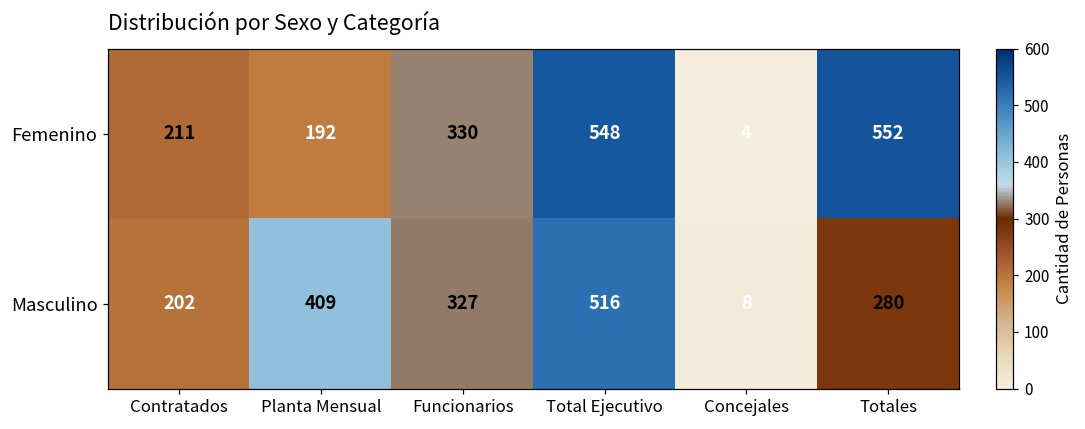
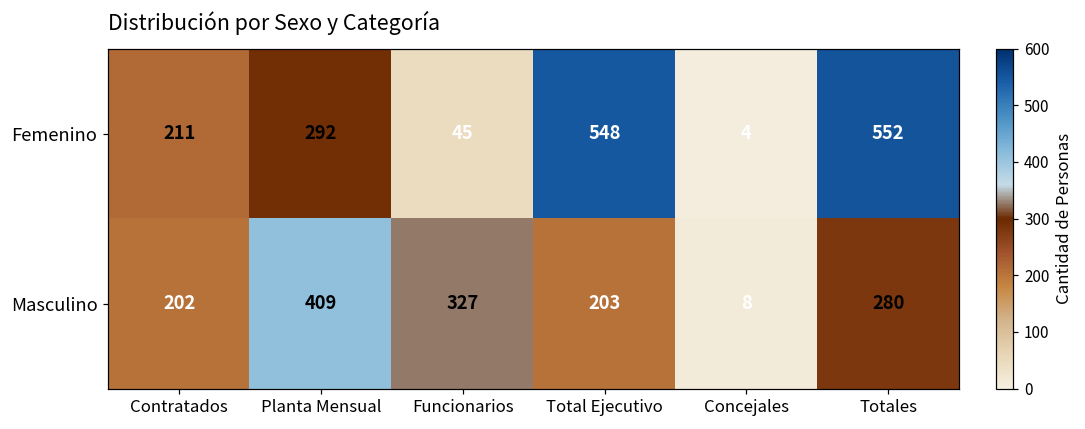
Femenino, Planta Mensual: 192 -> 292
Femenino, Funcionarios: 330 -> 45
Masculino, Total Ejecutivo: 516 -> 203
